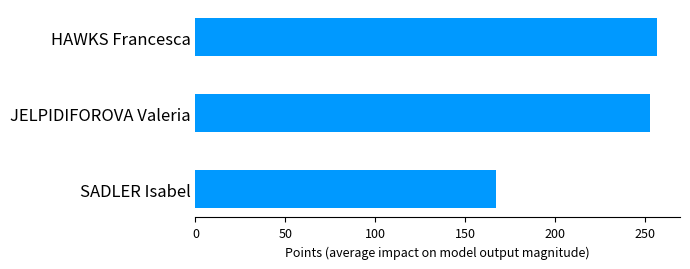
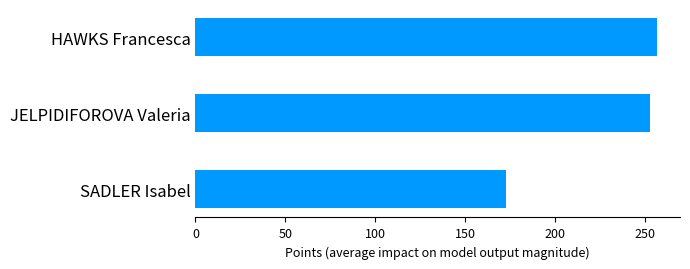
SADLER Isabel: 167 -> 173
